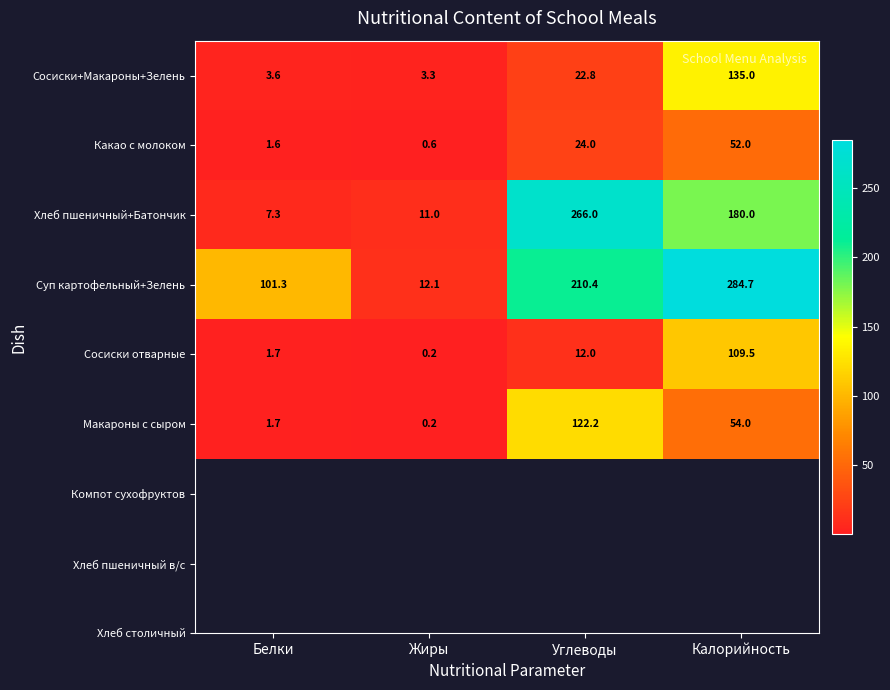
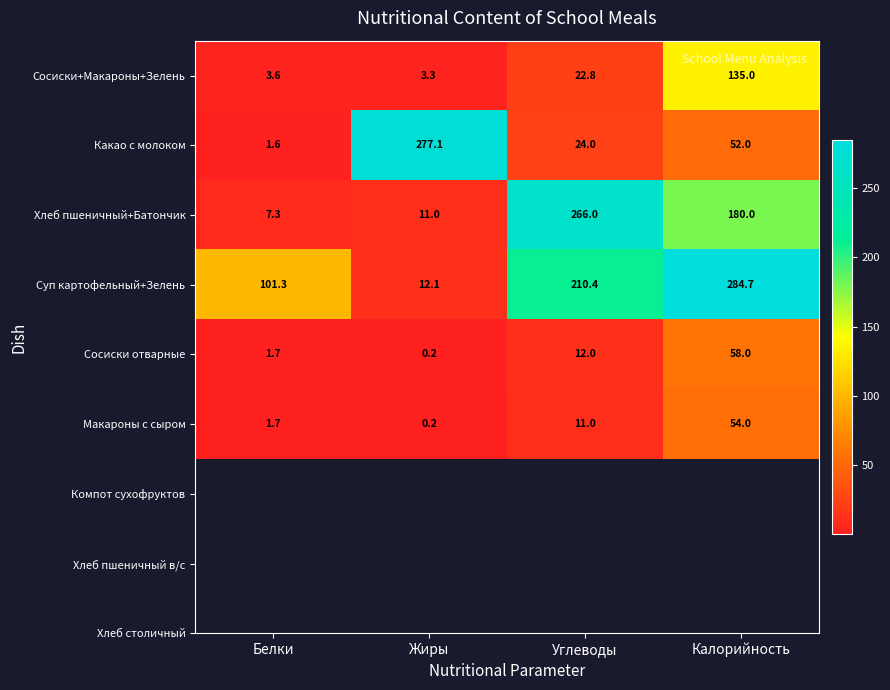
Какао с молоком, Жиры: 0.6 -> 277.1
Сосиски отварные, Калорийность: 109.5 -> 58.0
Макароны с сыром, Углеводы: 122.2 -> 11.0
